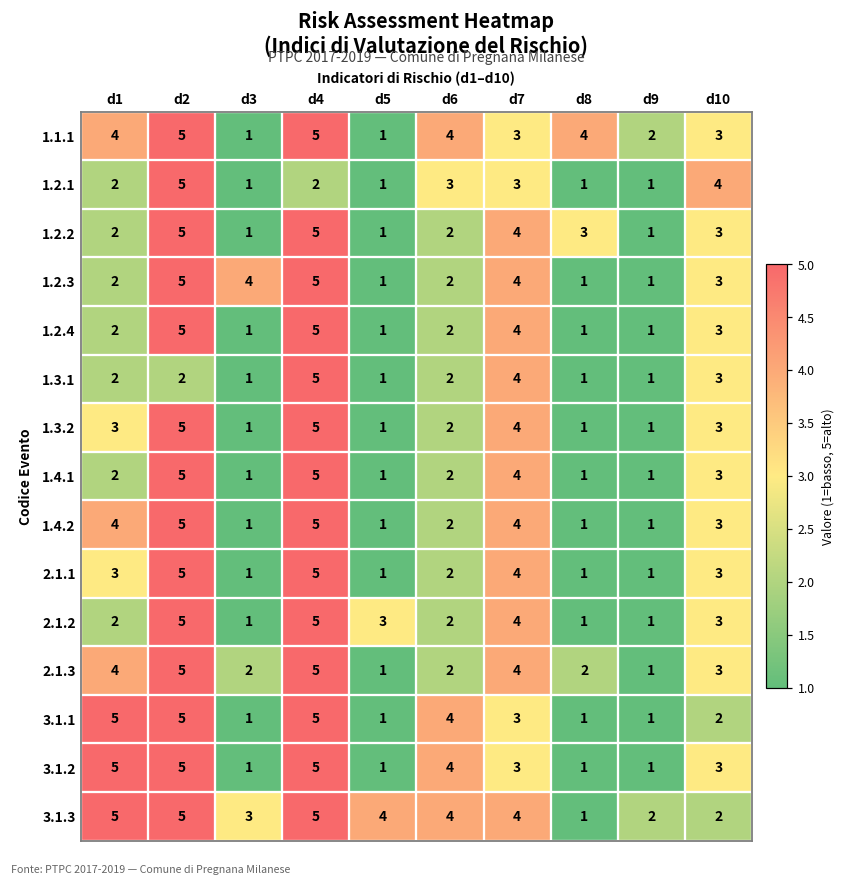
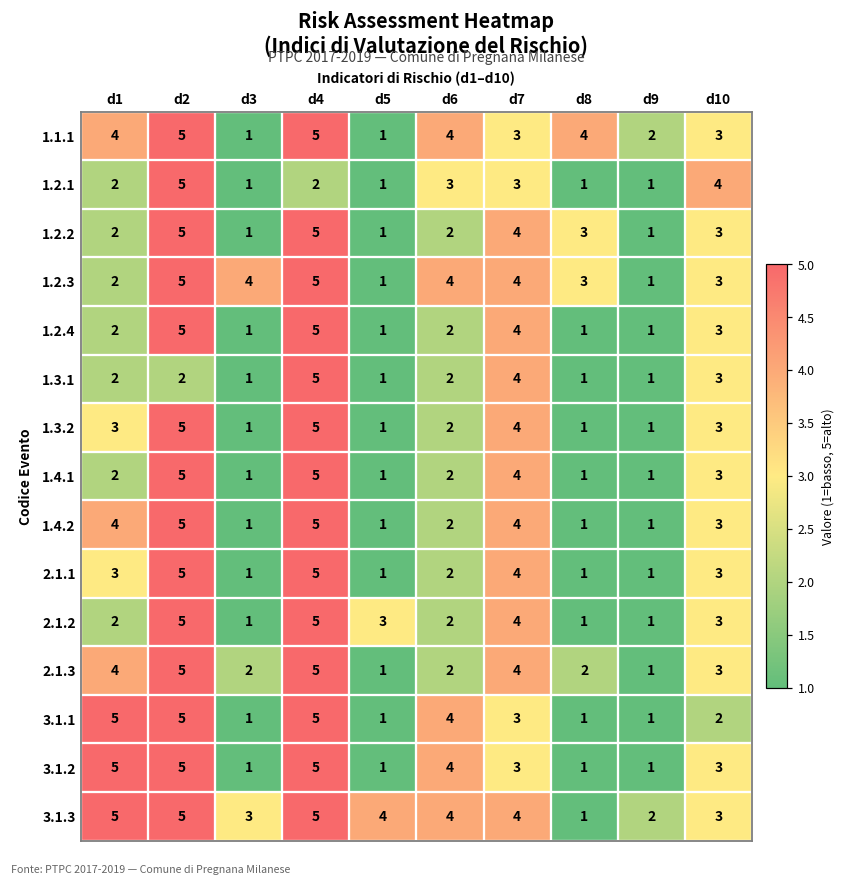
1.2.3, d6: 2 -> 4
1.2.3, d8: 1 -> 3
3.1.3, d10: 2 -> 3
